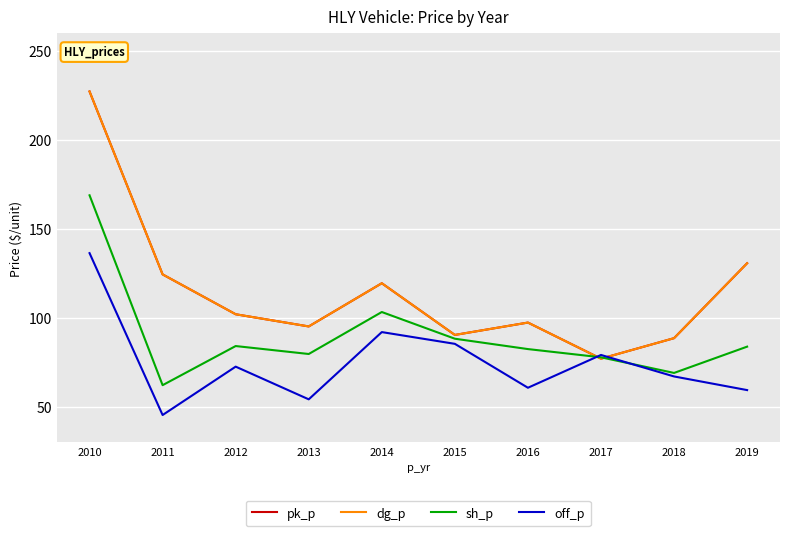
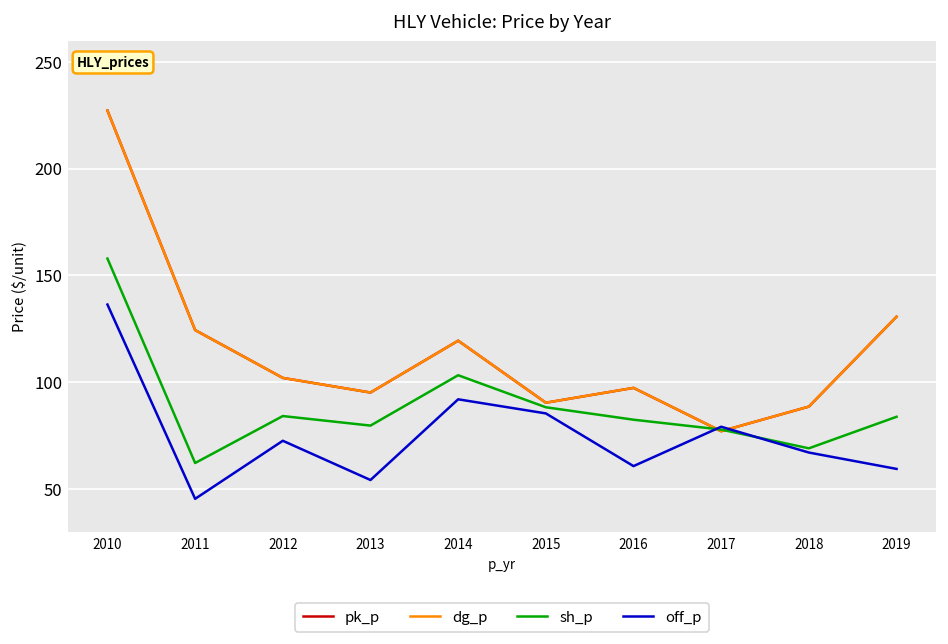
sh_p, 2010: 169 -> 158
